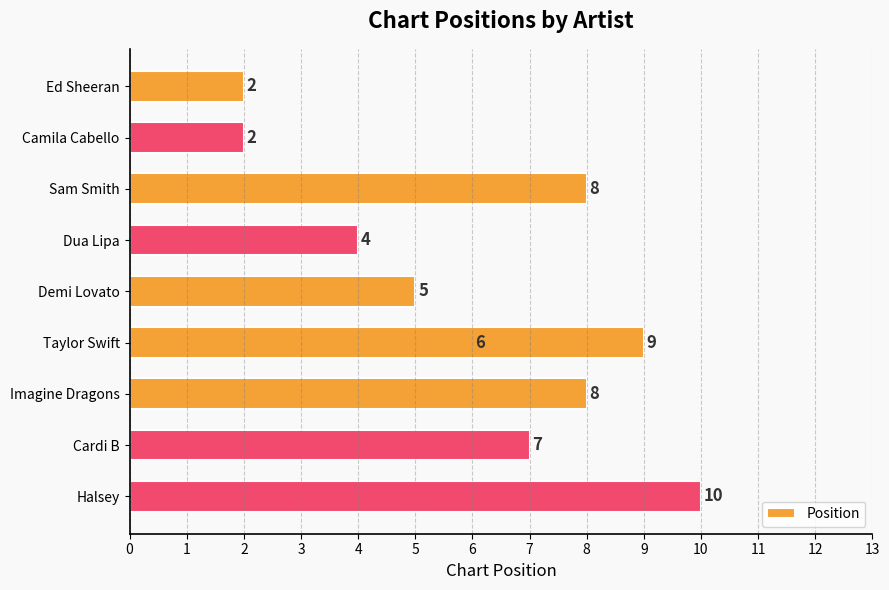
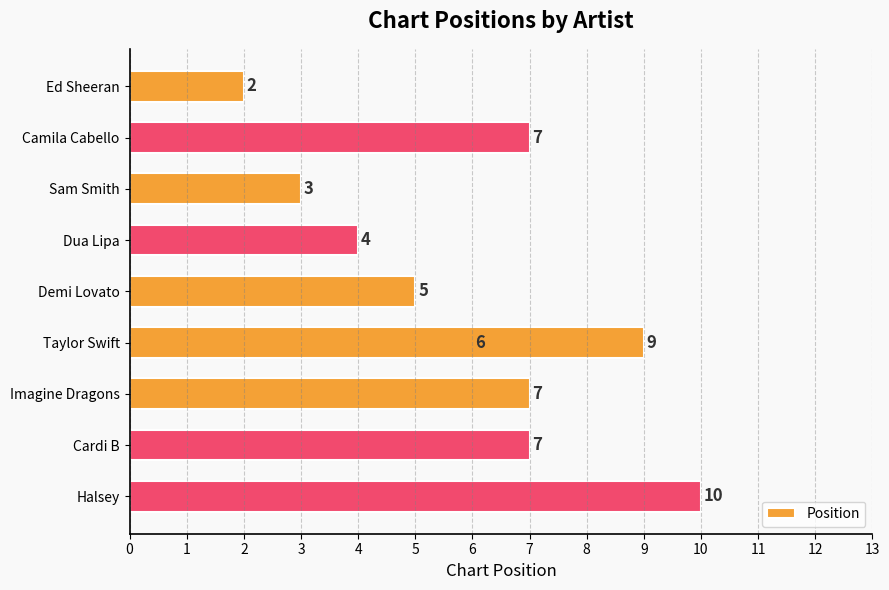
Camila Cabello: 2 -> 7
Sam Smith: 8 -> 3
Imagine Dragons: 8 -> 7
